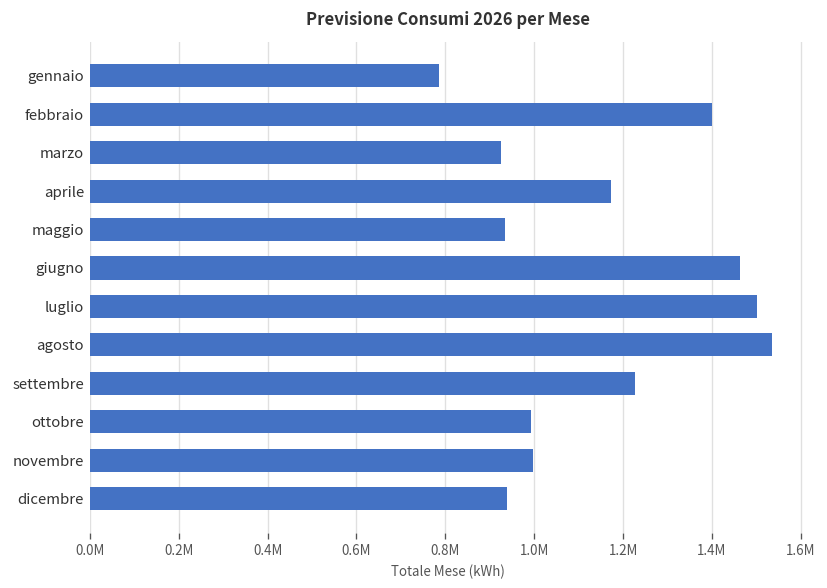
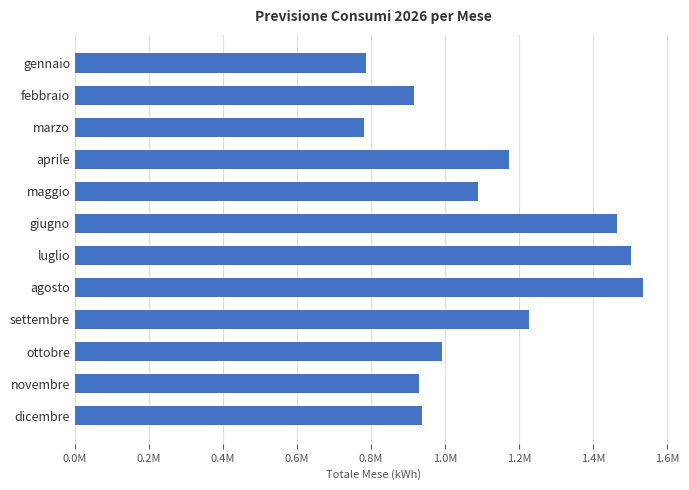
febbraio: 1400000 -> 910000
marzo: 930000 -> 780000
maggio: 930000 -> 1090000
novembre: 1000000 -> 930000
